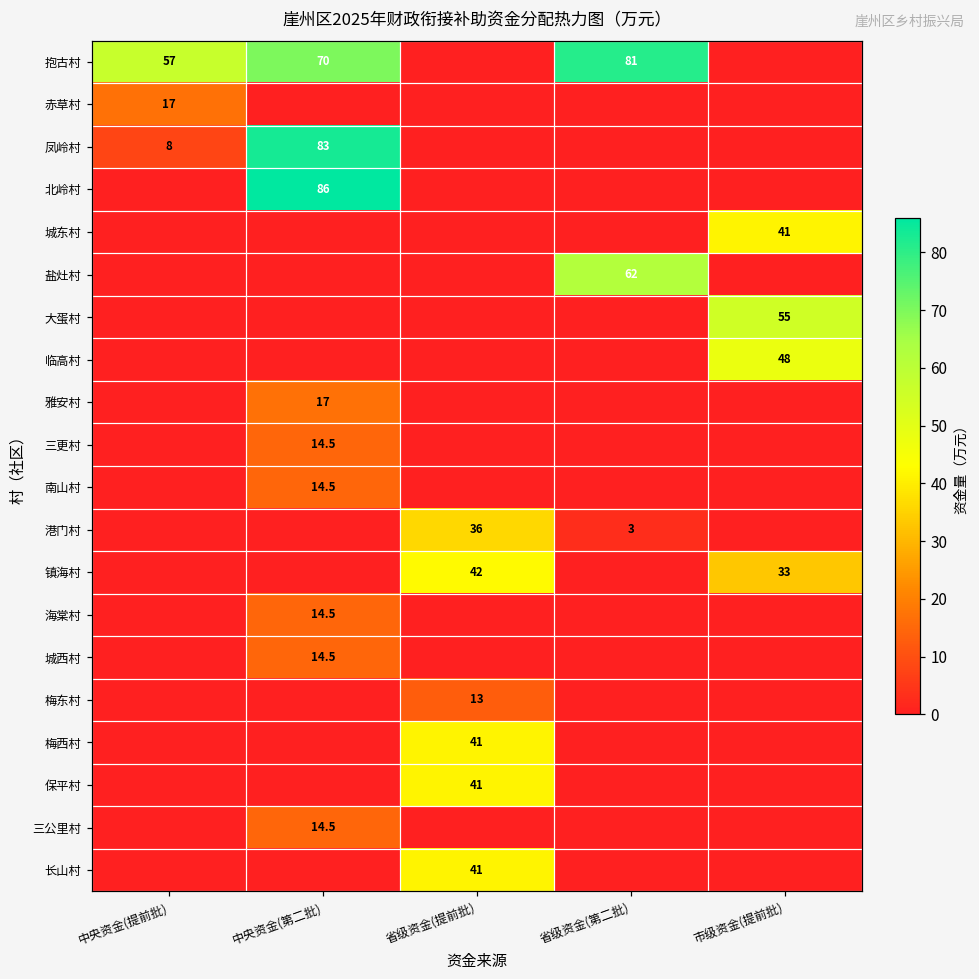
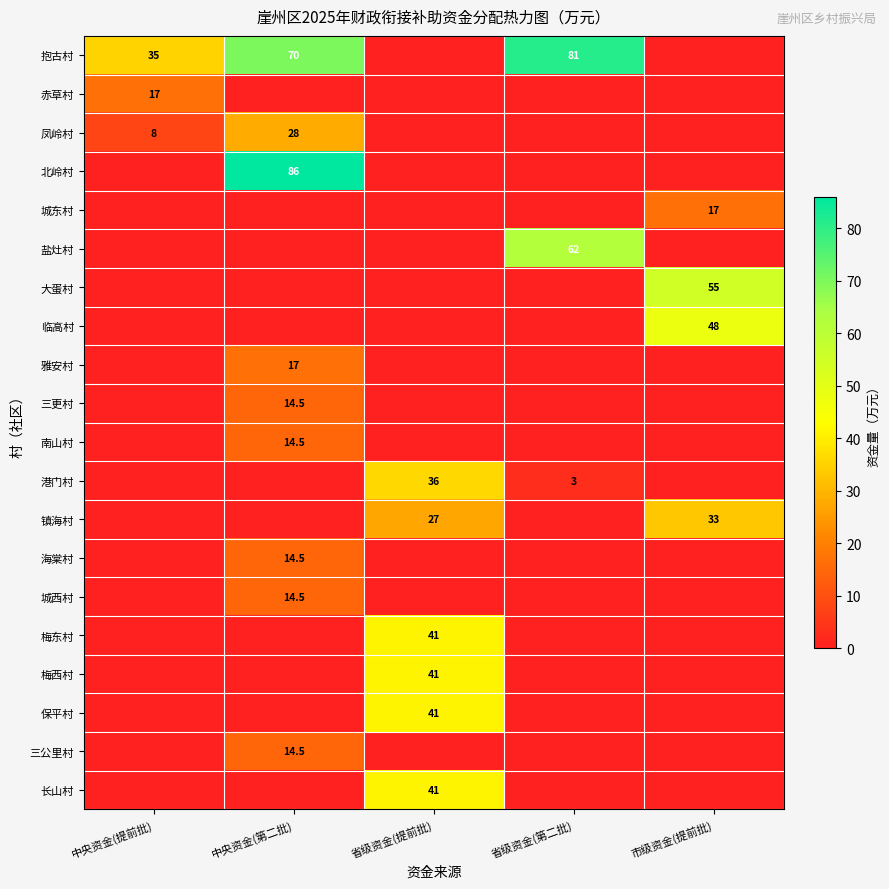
抱古村, 中央资金(提前批): 57 -> 35
凤岭村, 中央资金(第二批): 83 -> 28
城东村, 市级资金(提前批): 41 -> 17
镇海村, 省级资金(提前批): 42 -> 27
梅东村, 省级资金(提前批): 13 -> 41
